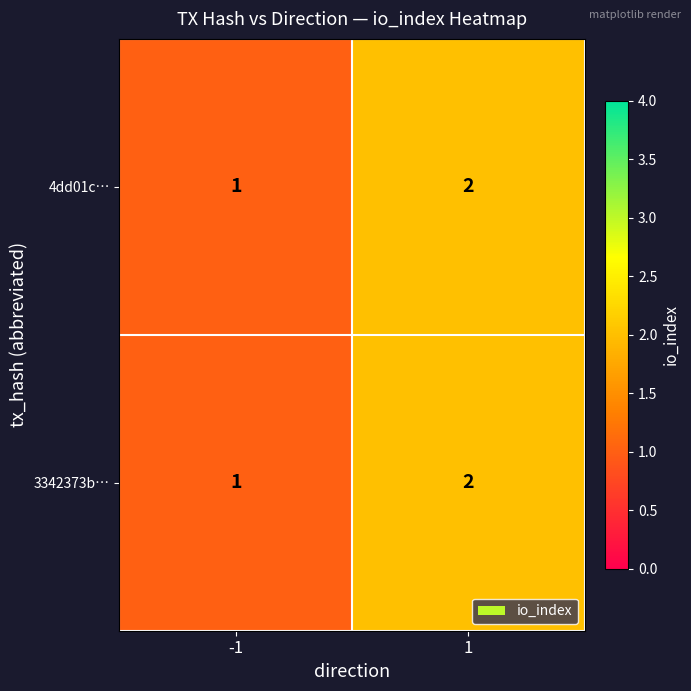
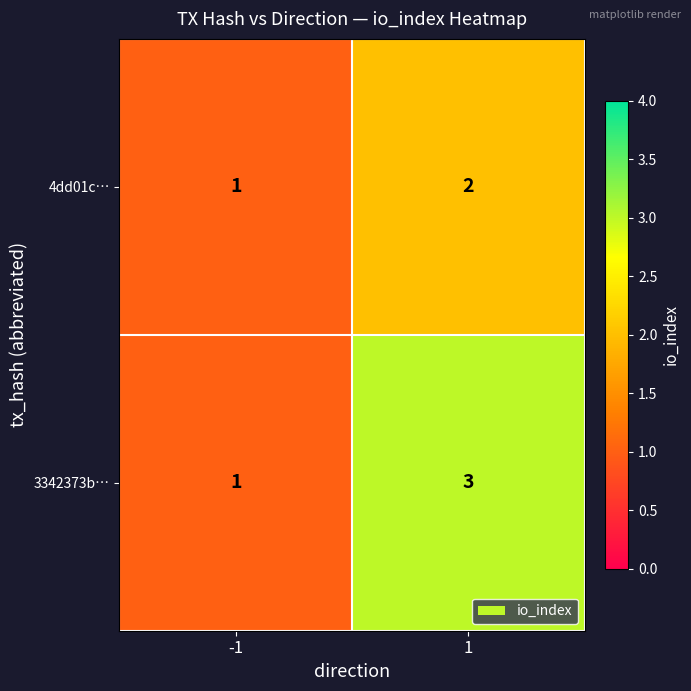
3342373b…, 1: 2 -> 3
